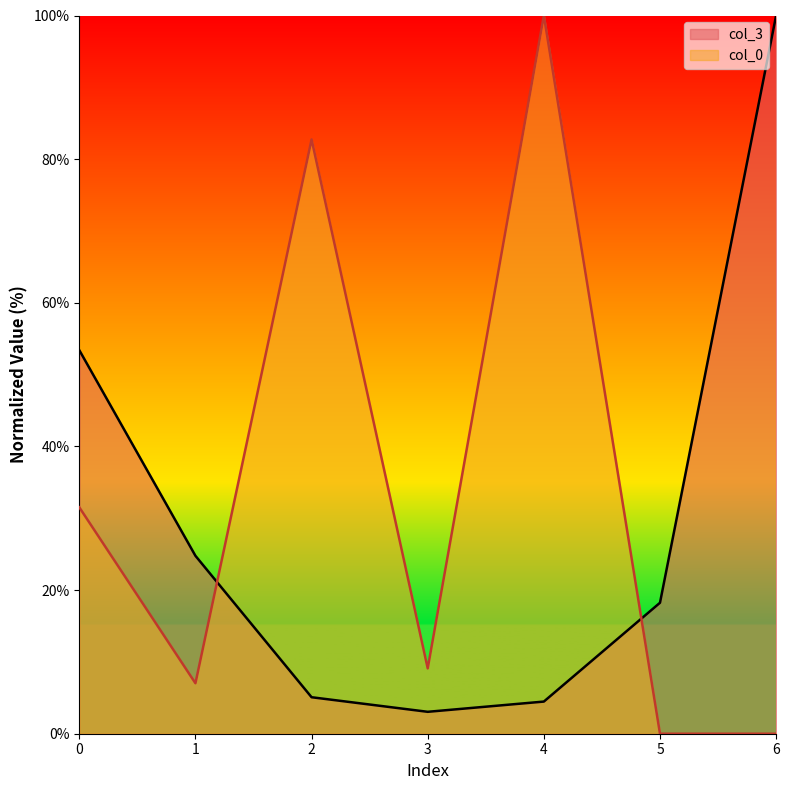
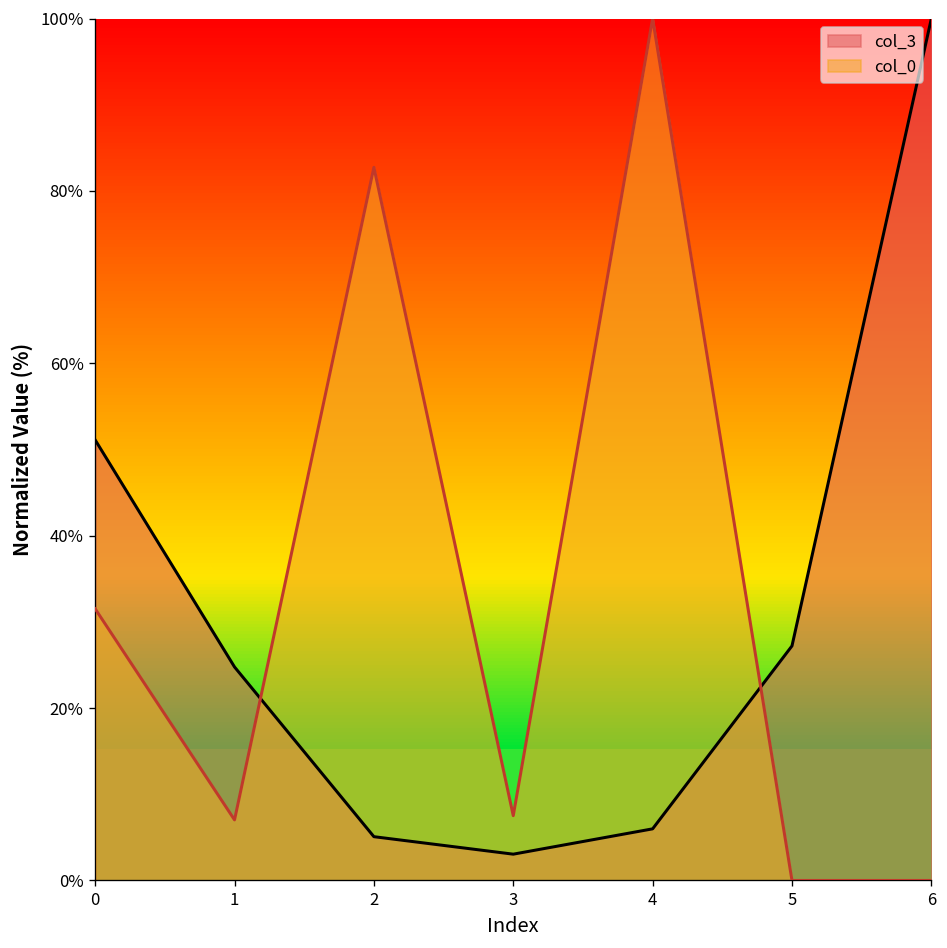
col_3, 0: 53% -> 51%
col_0, 3: 9% -> 8%
col_3, 4: 4% -> 6%
col_3, 5: 18% -> 27%
